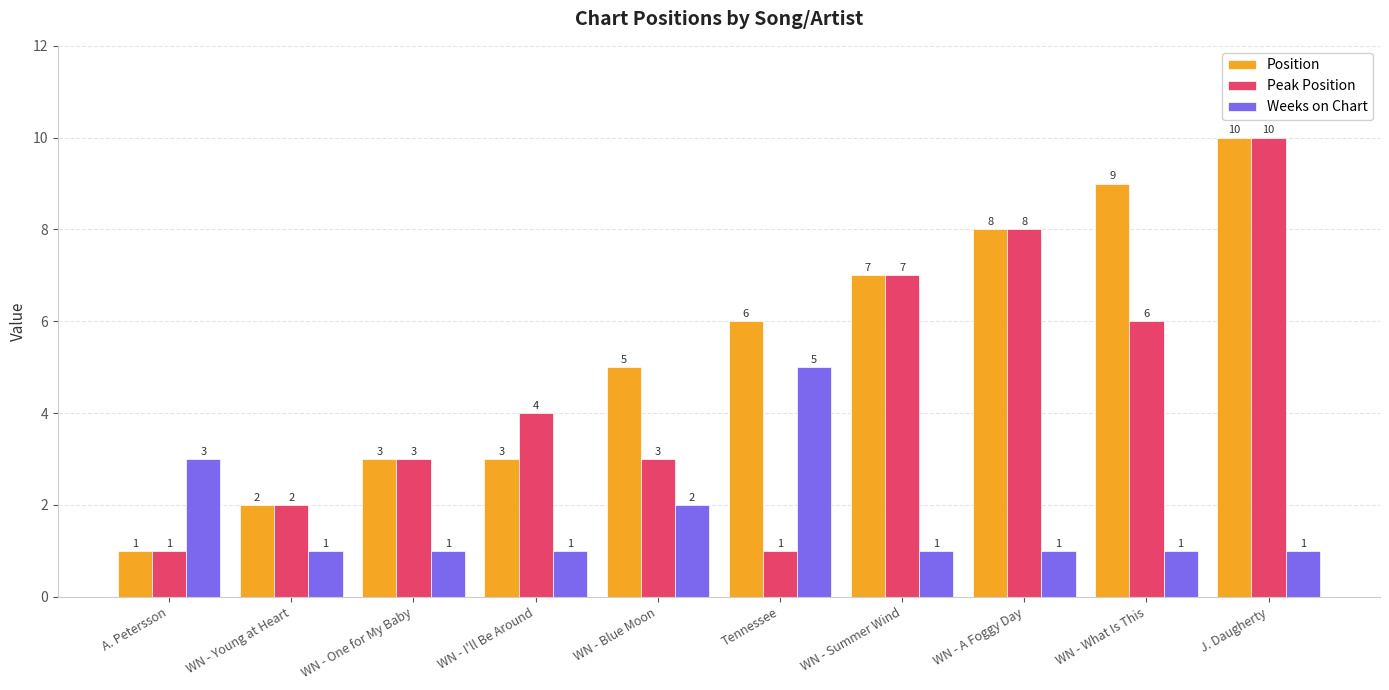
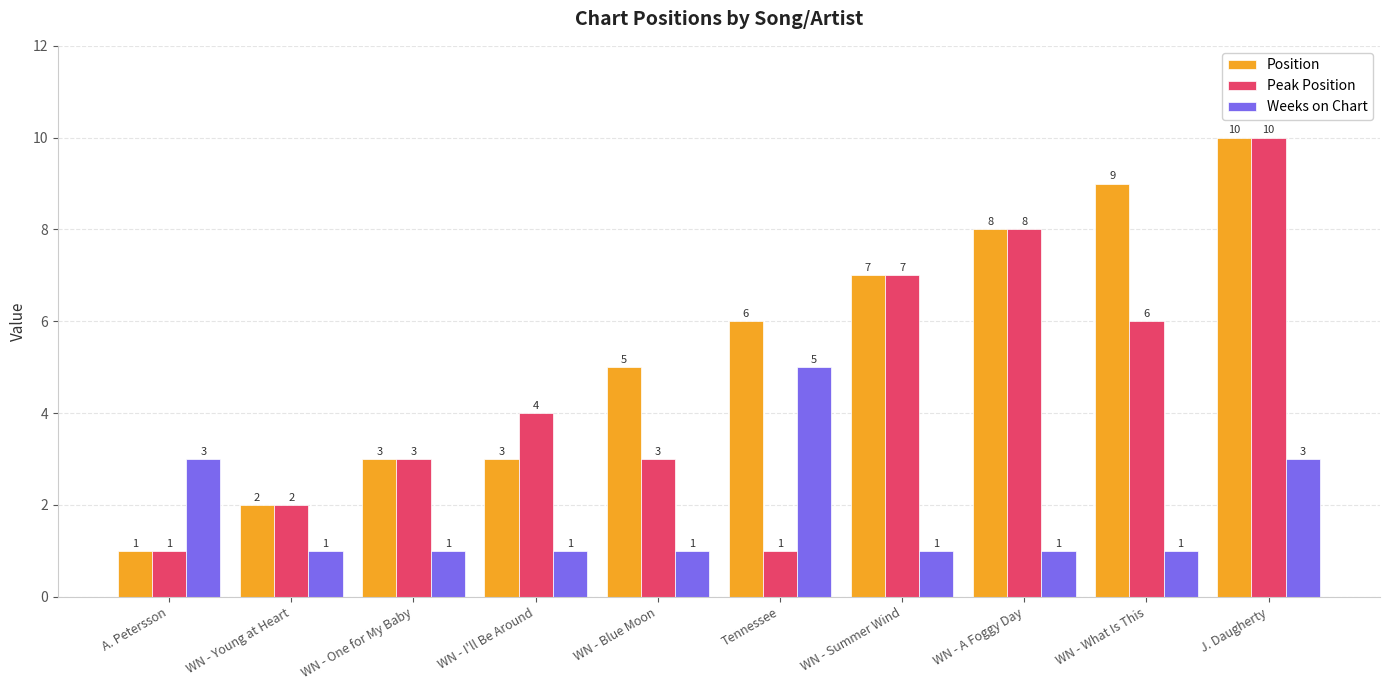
Weeks on Chart, WN - Blue Moon: 2 -> 1
Weeks on Chart, J. Daugherty: 1 -> 3
